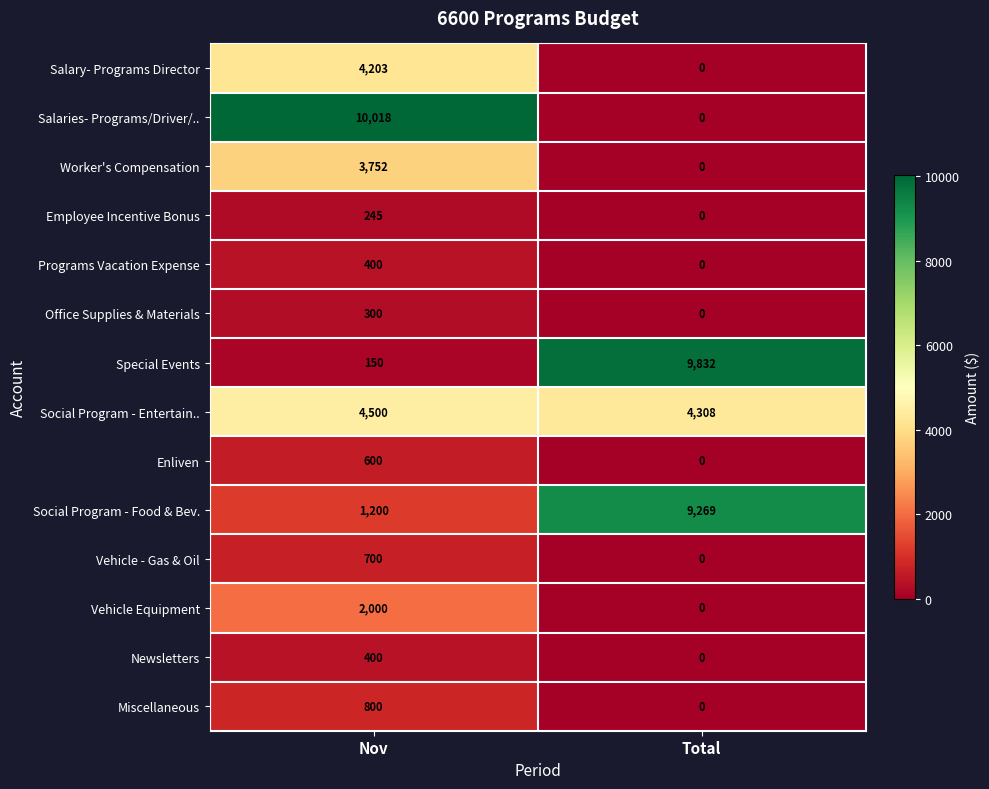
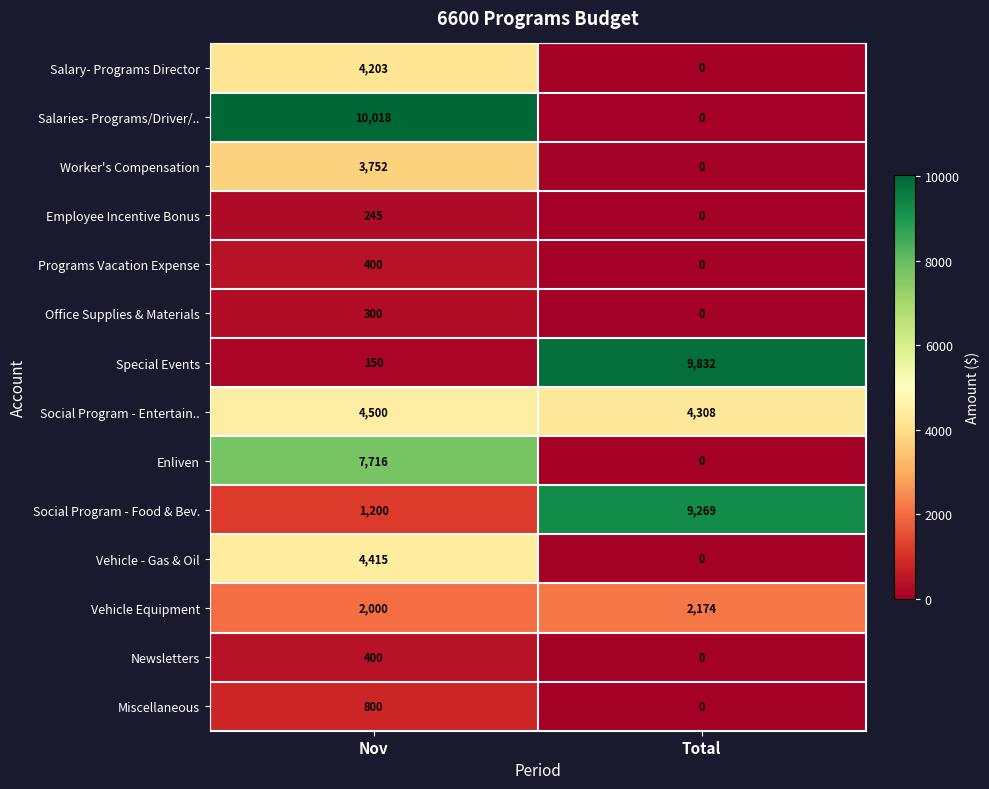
Enliven, Nov: 600 -> 7,716
Vehicle - Gas & Oil, Nov: 700 -> 4,415
Vehicle Equipment, Total: 0 -> 2,174
